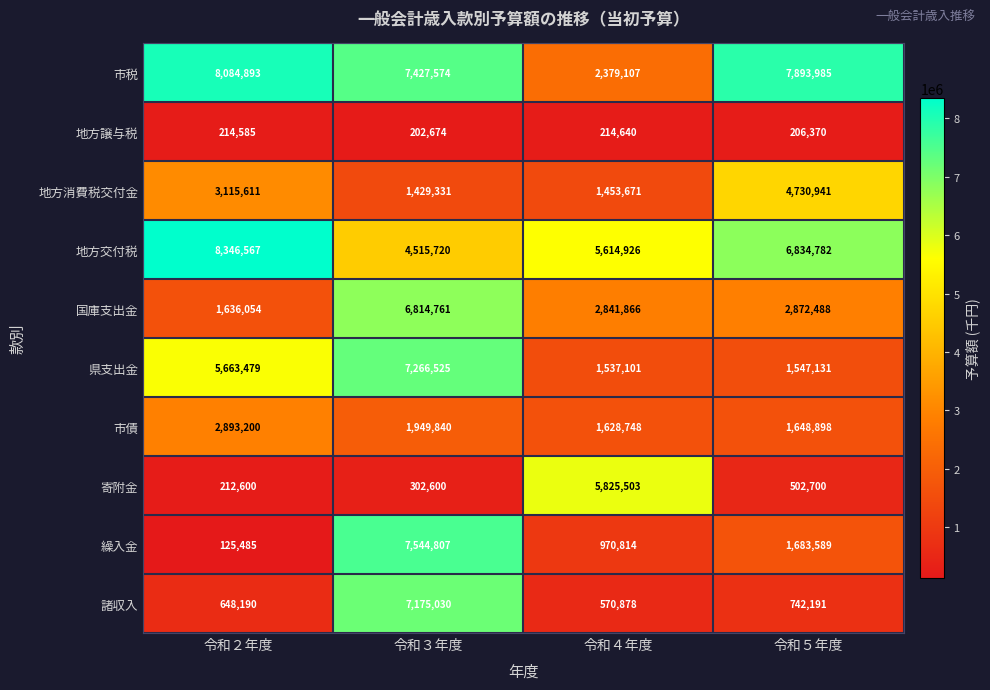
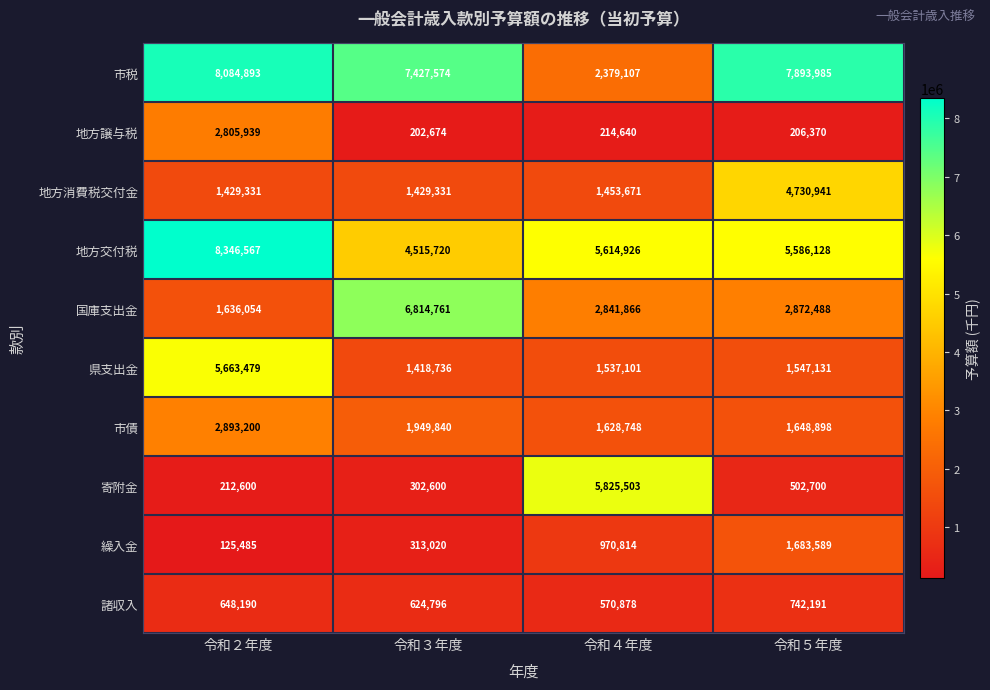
地方譲与税, 令和２年度: 214,585 -> 2,805,939
地方消費税交付金, 令和２年度: 3,115,611 -> 1,429,331
地方交付税, 令和５年度: 6,834,782 -> 5,586,128
県支出金, 令和３年度: 7,266,525 -> 1,418,736
繰入金, 令和３年度: 7,544,807 -> 313,020
諸収入, 令和３年度: 7,175,030 -> 624,796
